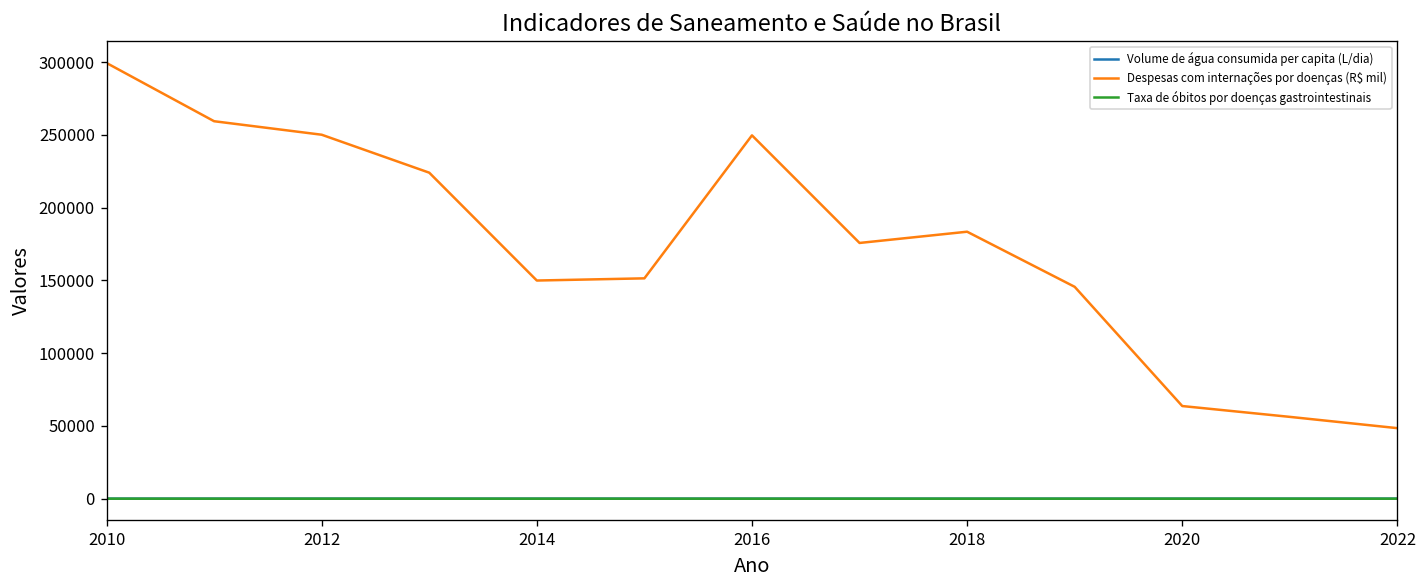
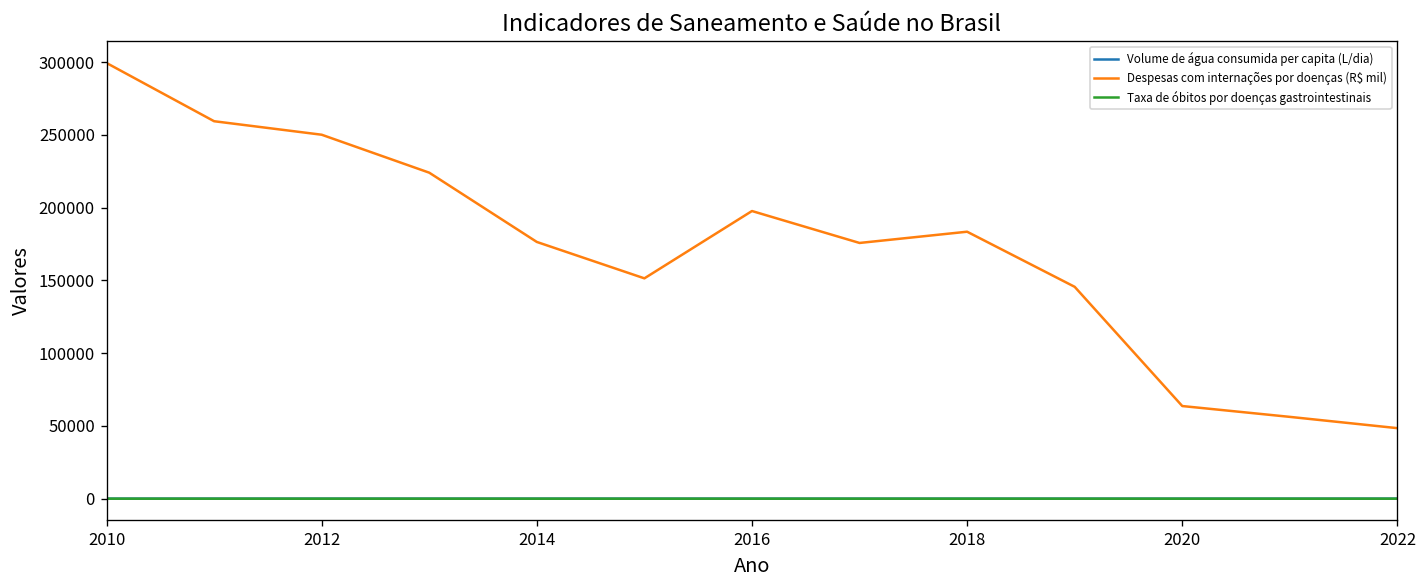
Despesas com internações por doenças (R$ mil), 2014: 150000 -> 176000
Despesas com internações por doenças (R$ mil), 2016: 250000 -> 198000
